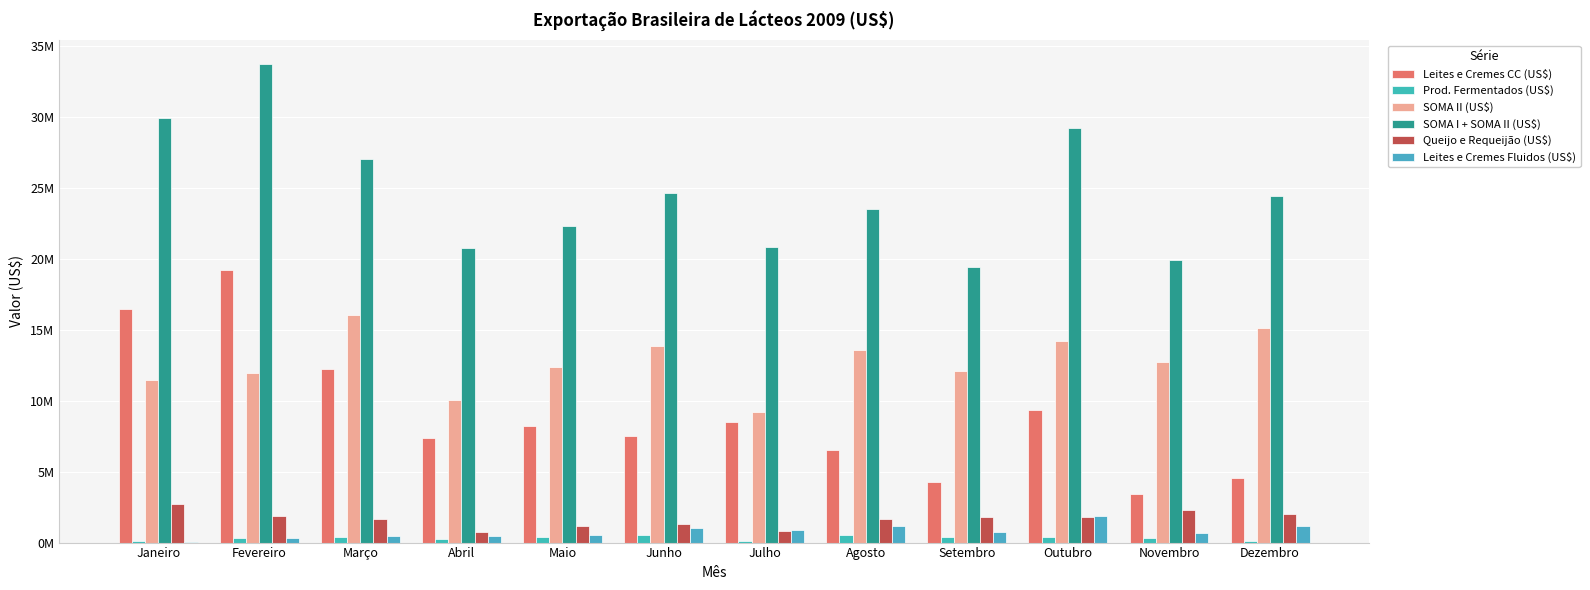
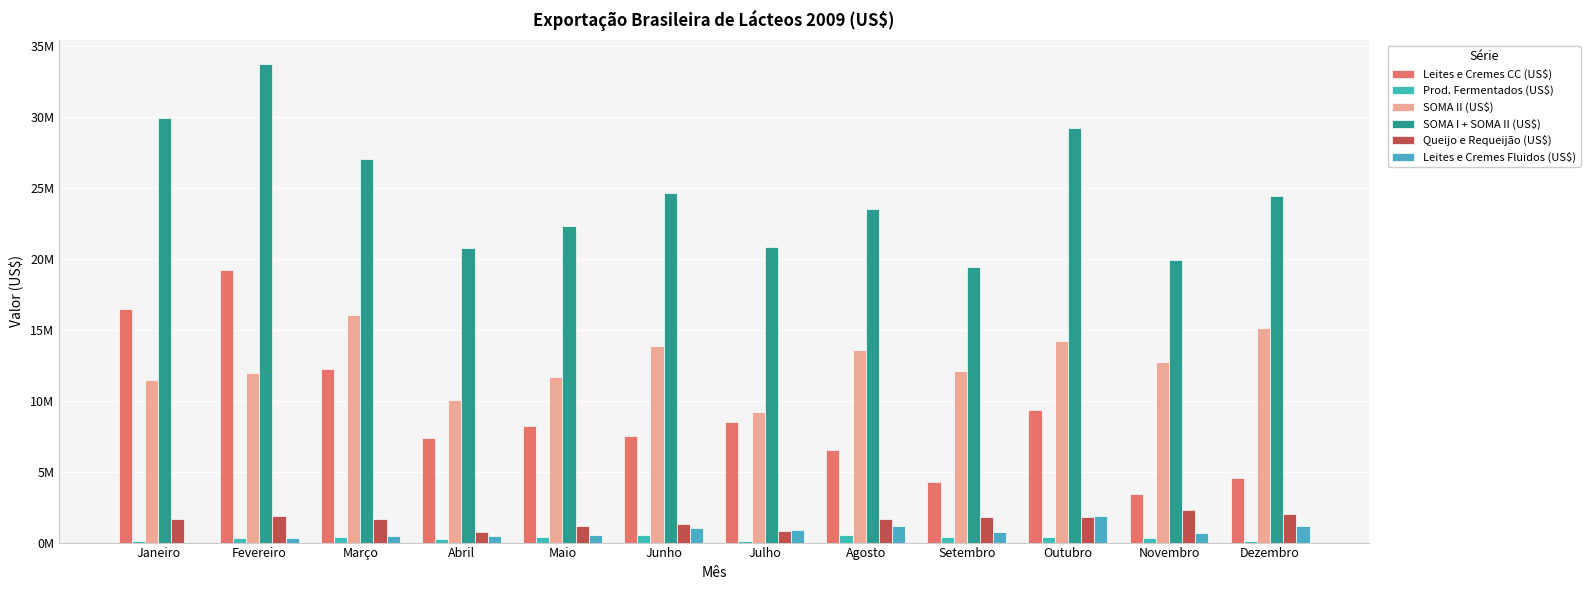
Queijo e Requeijão (US$), Janeiro: 2700000 -> 1700000
SOMA II (US$), Maio: 12300000 -> 11700000
